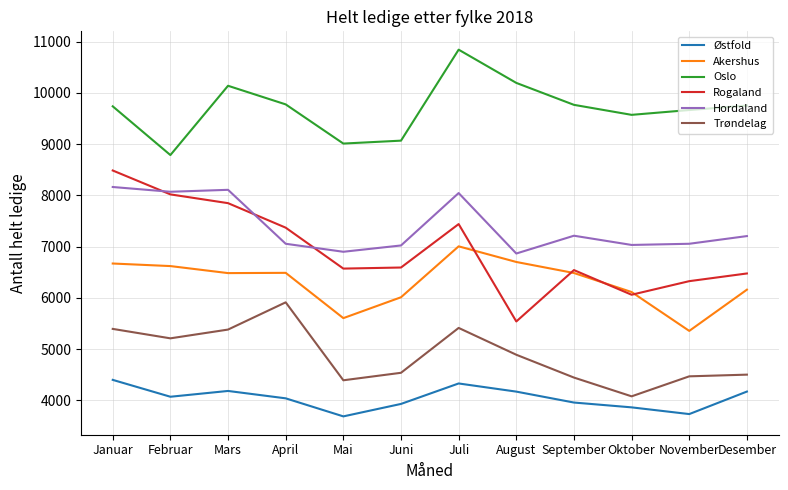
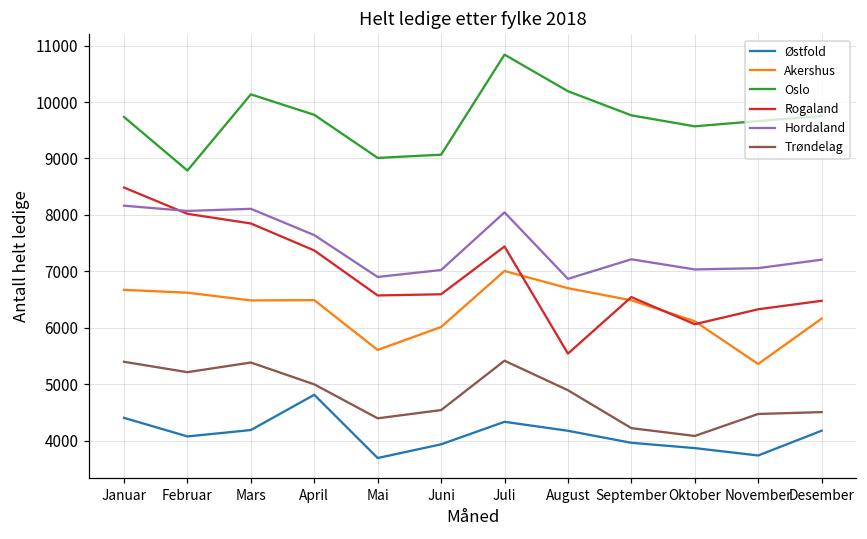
Østfold, April: 4000 -> 4800
Hordaland, April: 7100 -> 7600
Trøndelag, April: 5900 -> 5000
Trøndelag, September: 4400 -> 4200
